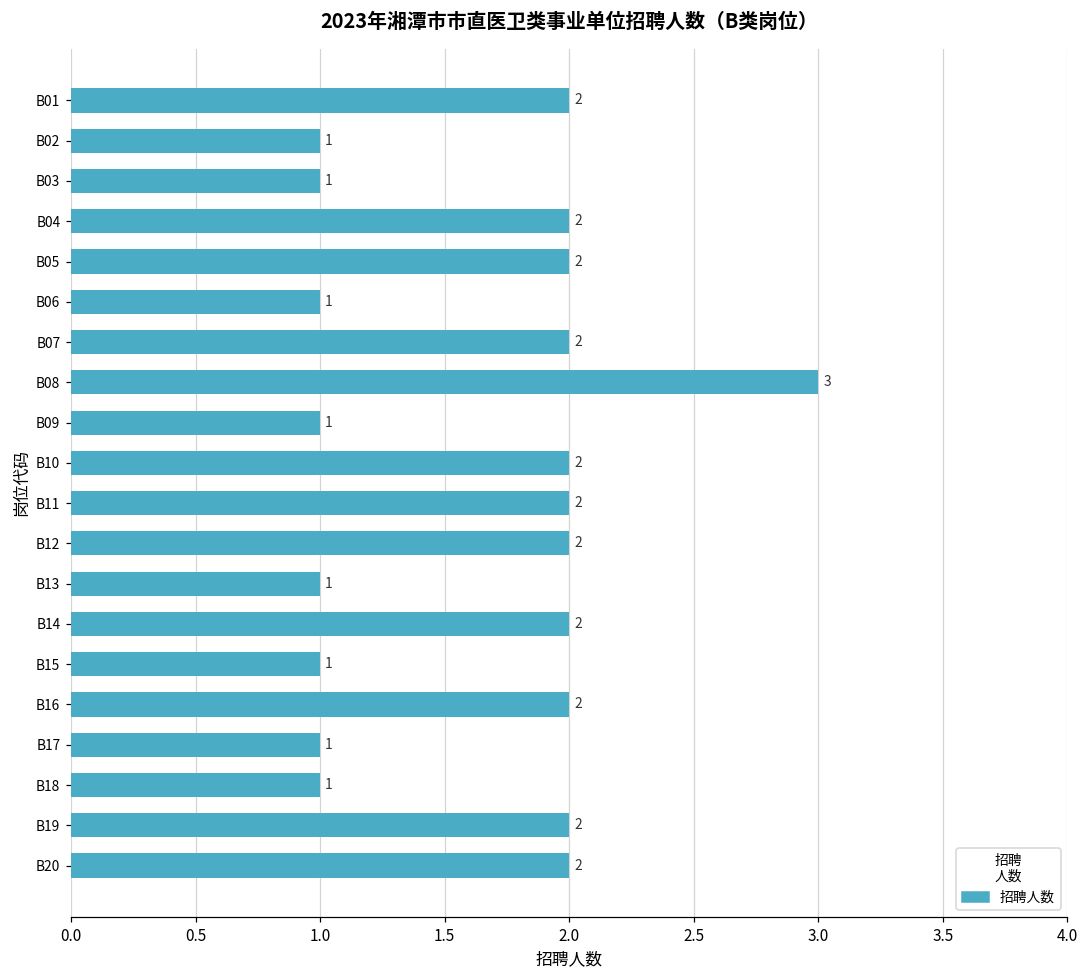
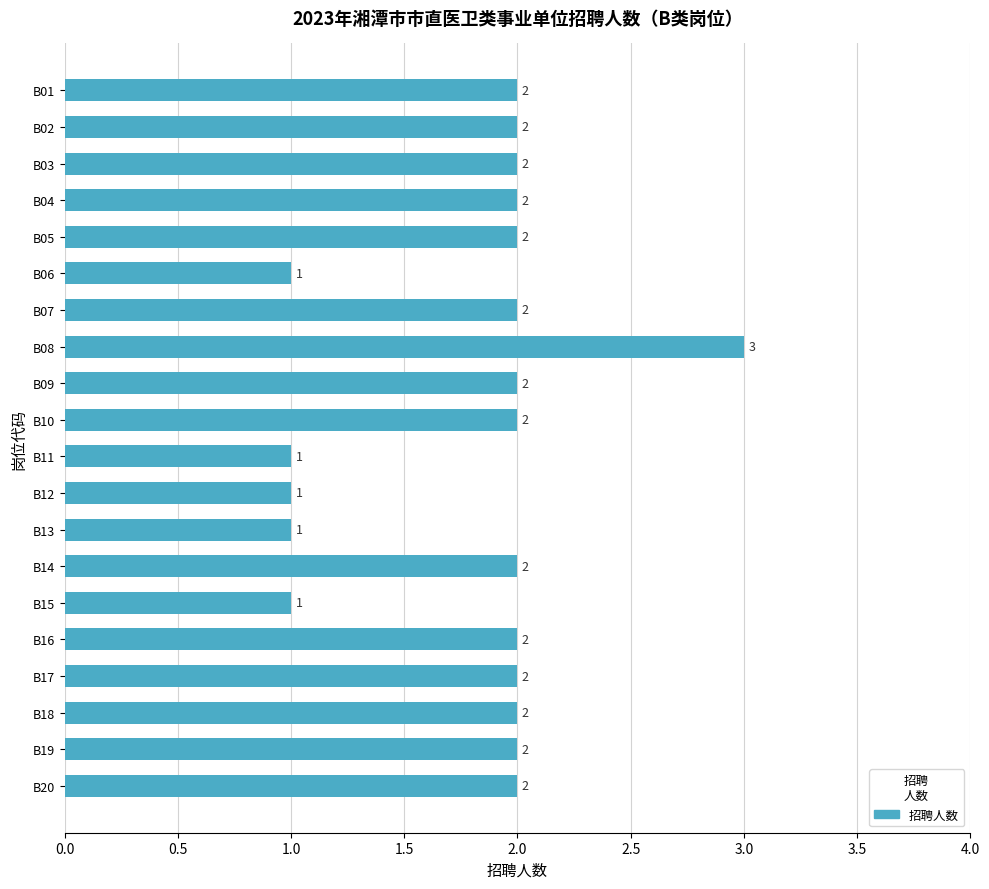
B02: 1 -> 2
B03: 1 -> 2
B09: 1 -> 2
B11: 2 -> 1
B12: 2 -> 1
B17: 1 -> 2
B18: 1 -> 2
